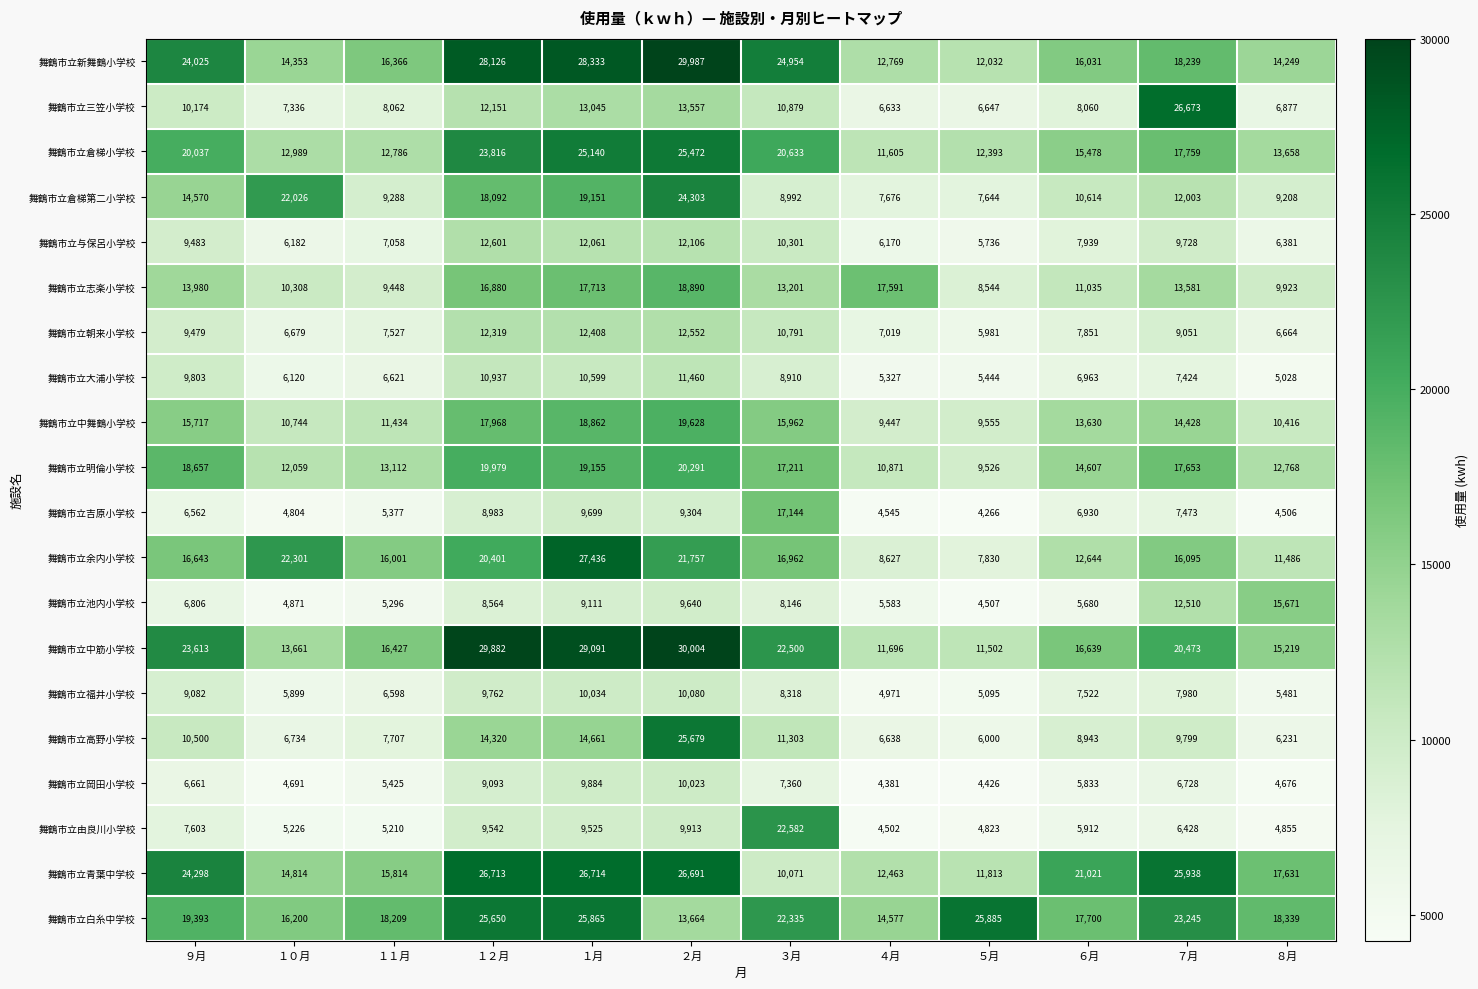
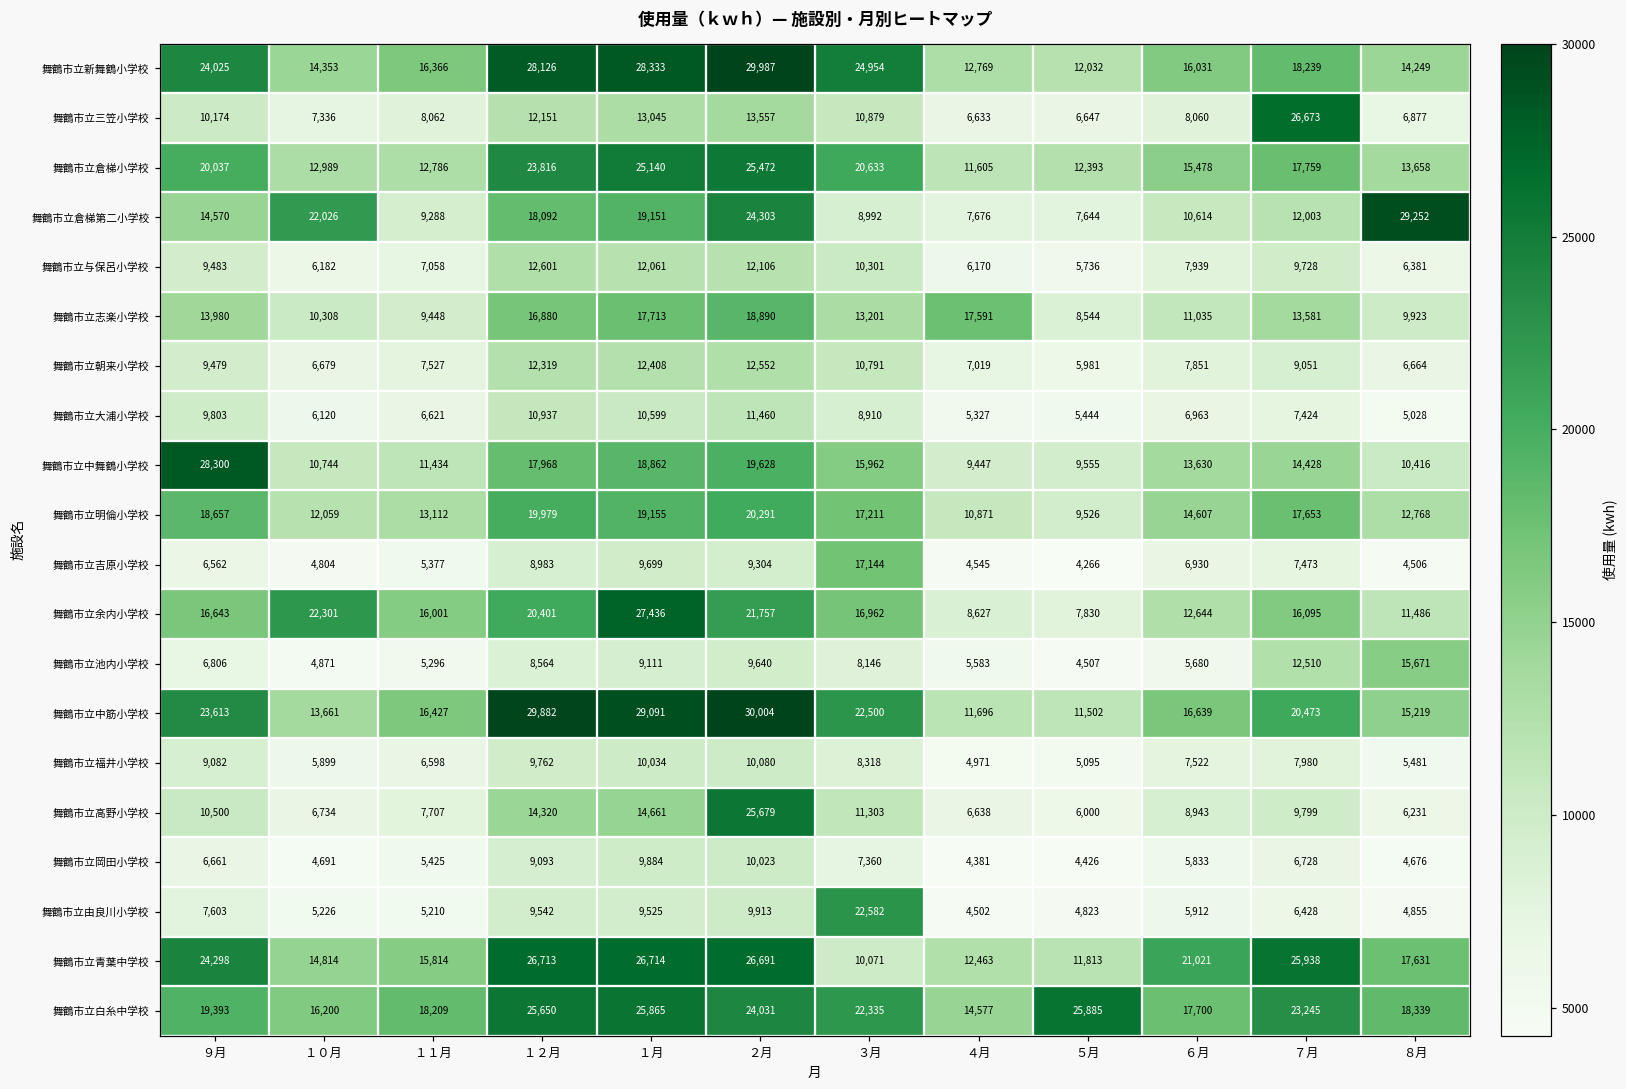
舞鶴市立倉梯第二小学校, ８月: 9,208 -> 29,252
舞鶴市立中舞鶴小学校, ９月: 15,717 -> 28,300
舞鶴市立白糸中学校, ２月: 13,664 -> 24,031
